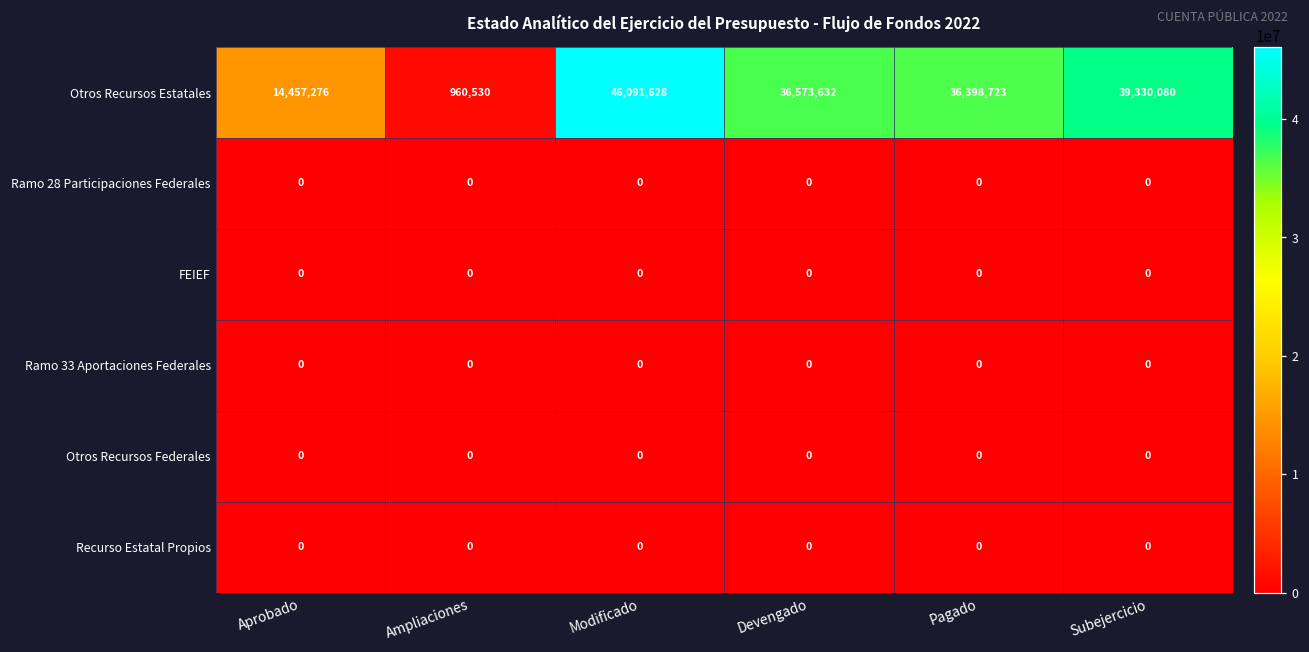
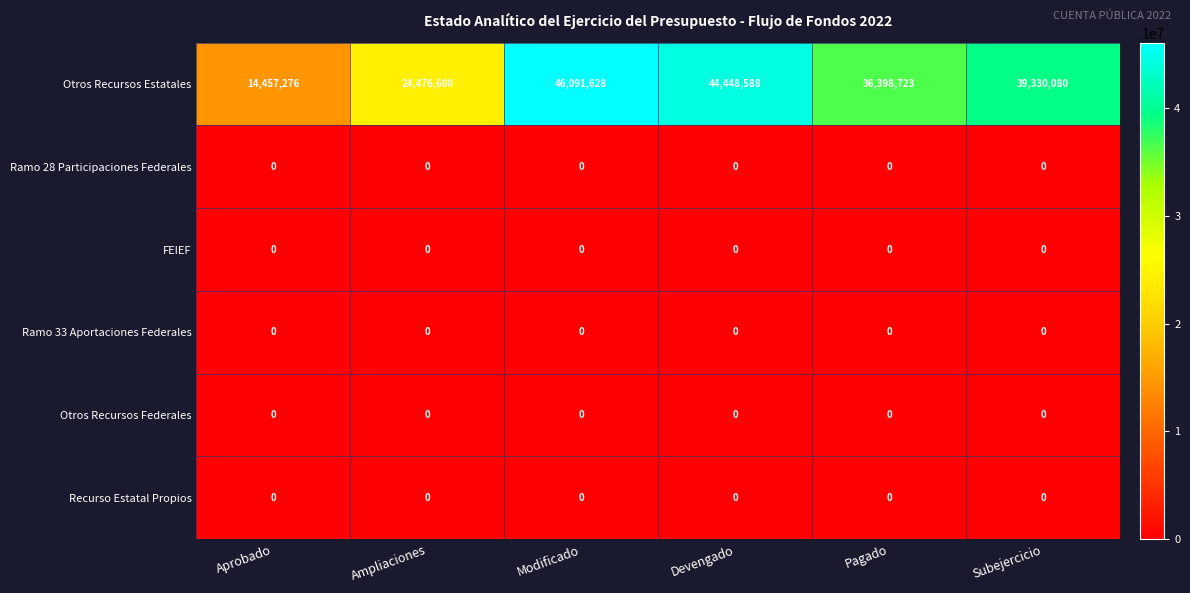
Otros Recursos Estatales, Ampliaciones: 960,530 -> 24,476,600
Otros Recursos Estatales, Devengado: 36,573,632 -> 44,448,588
